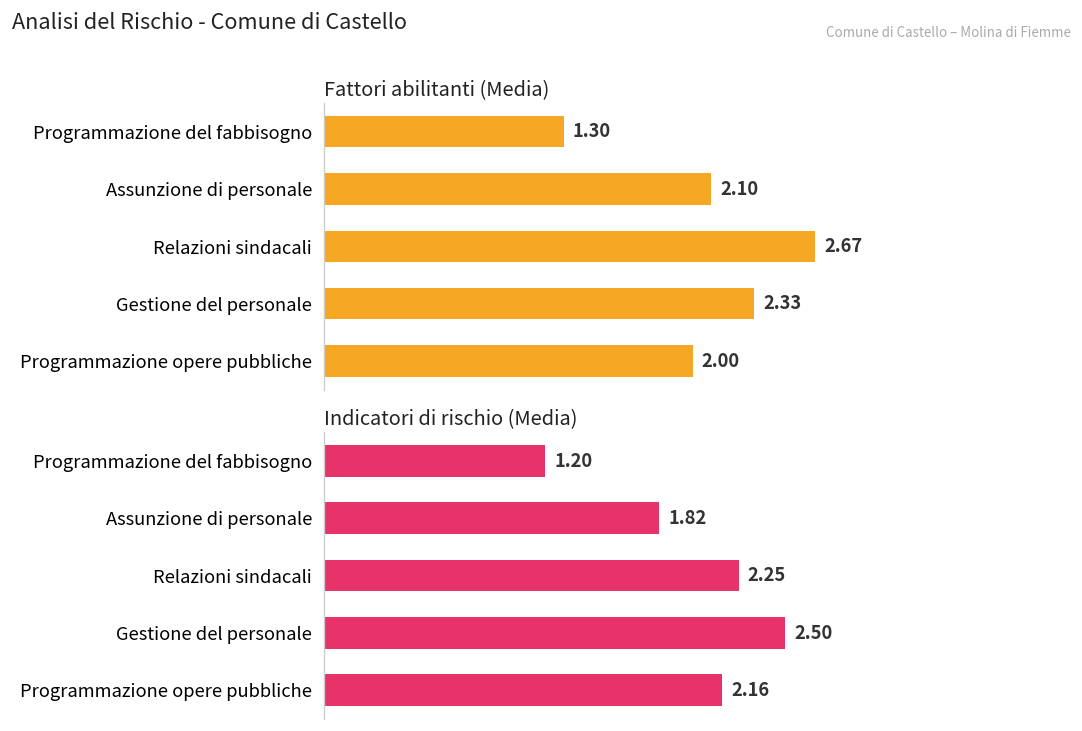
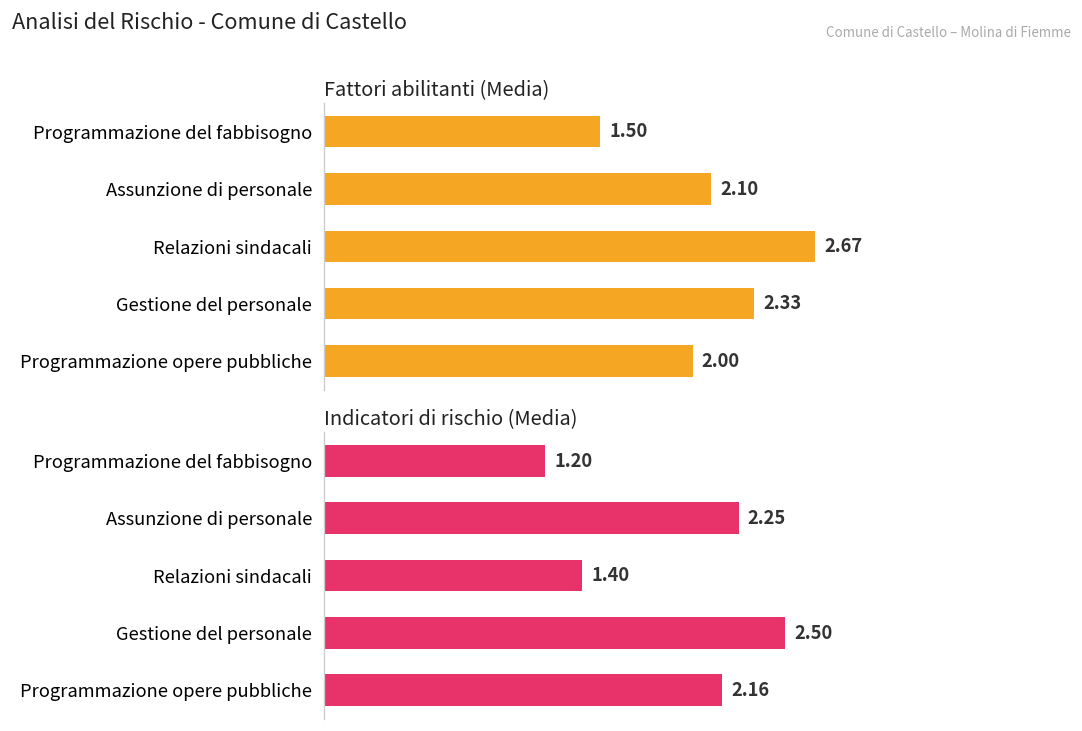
Fattori abilitanti (Media), Programmazione del fabbisogno: 1.30 -> 1.50
Indicatori di rischio (Media), Assunzione di personale: 1.82 -> 2.25
Indicatori di rischio (Media), Relazioni sindacali: 2.25 -> 1.40
